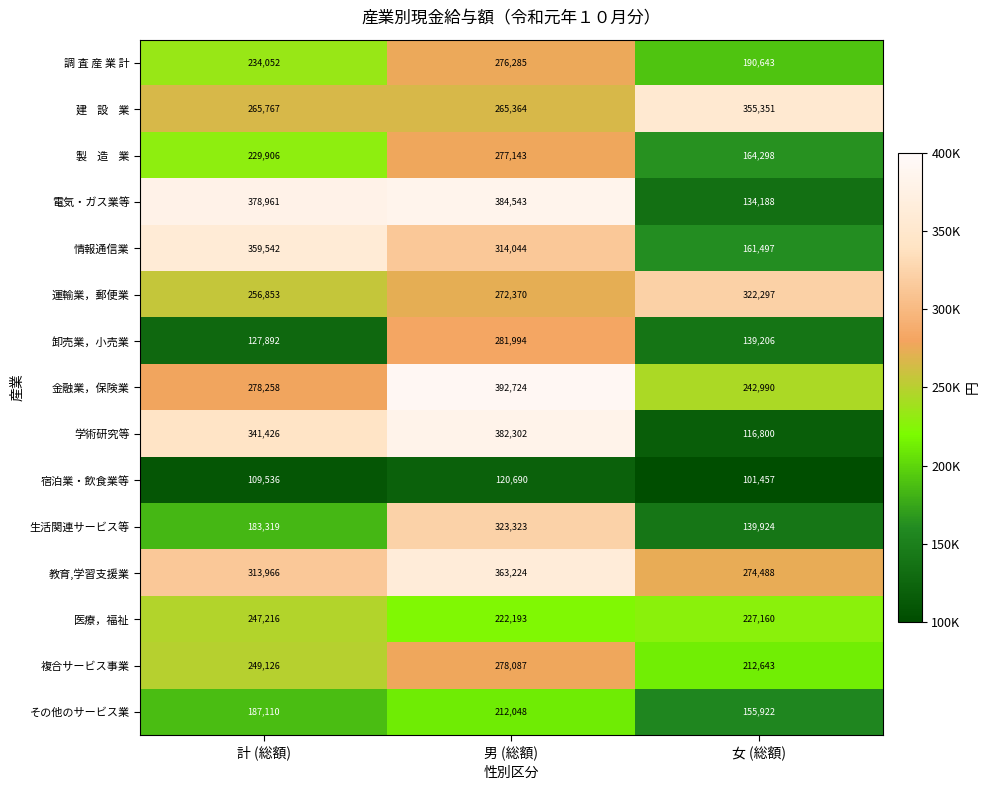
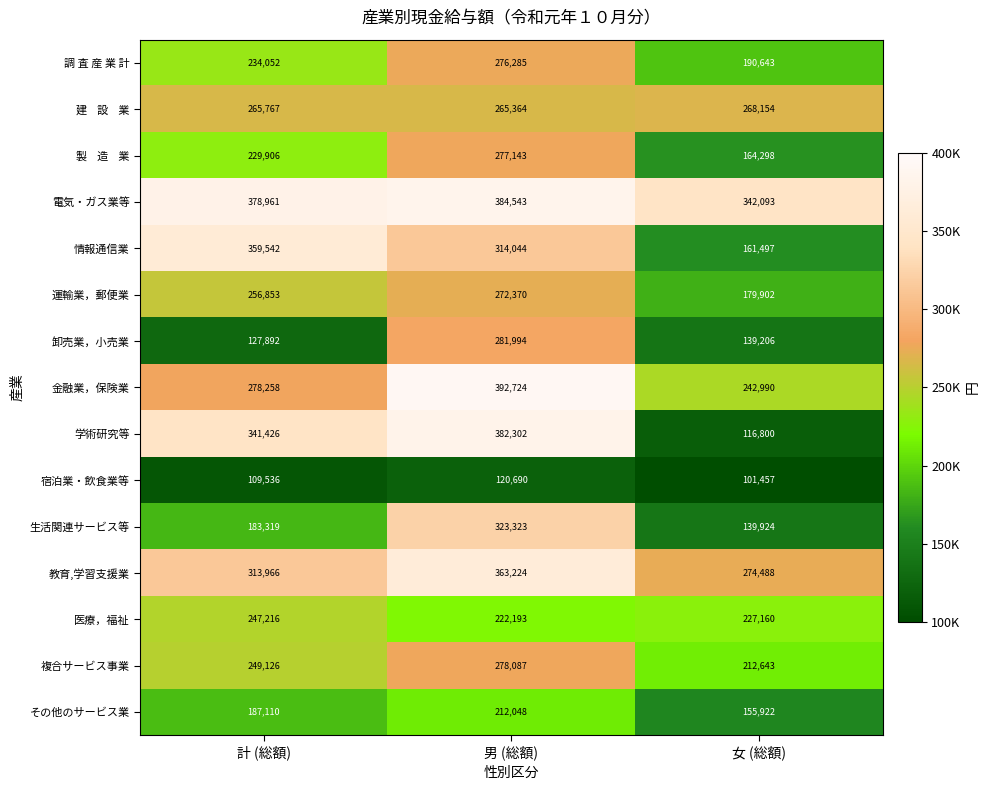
建 設 業, 女 (総額): 355,351 -> 268,154
電気・ガス業等, 女 (総額): 134,188 -> 342,093
運輸業，郵便業, 女 (総額): 322,297 -> 179,902
